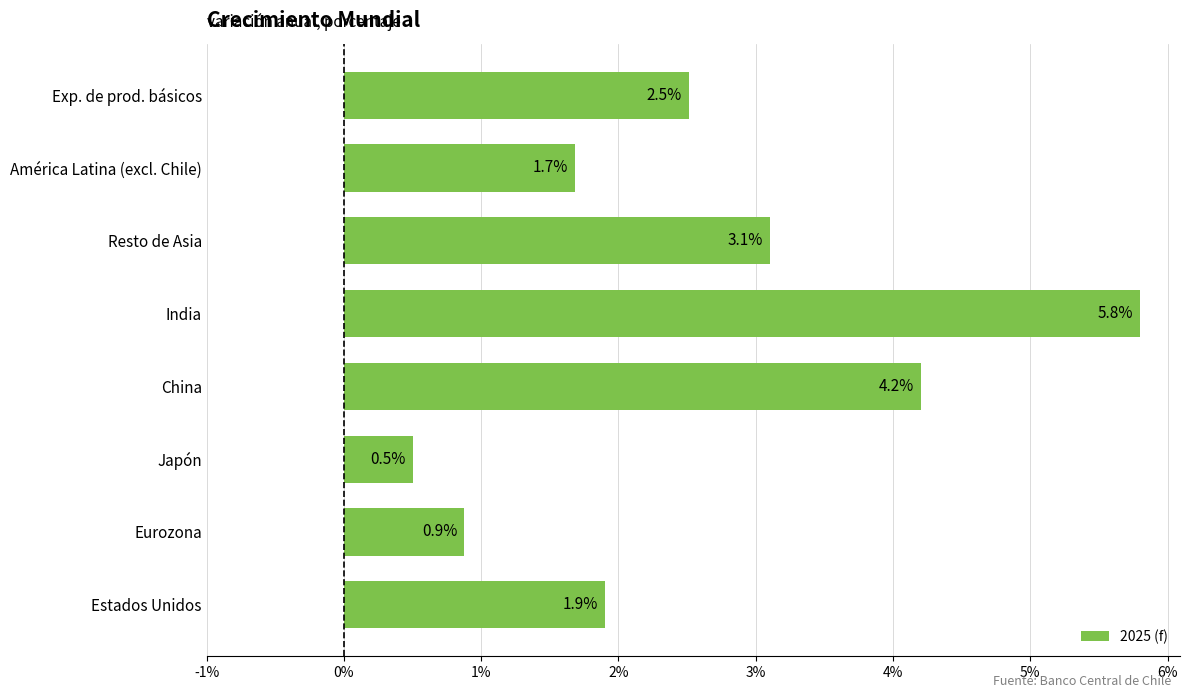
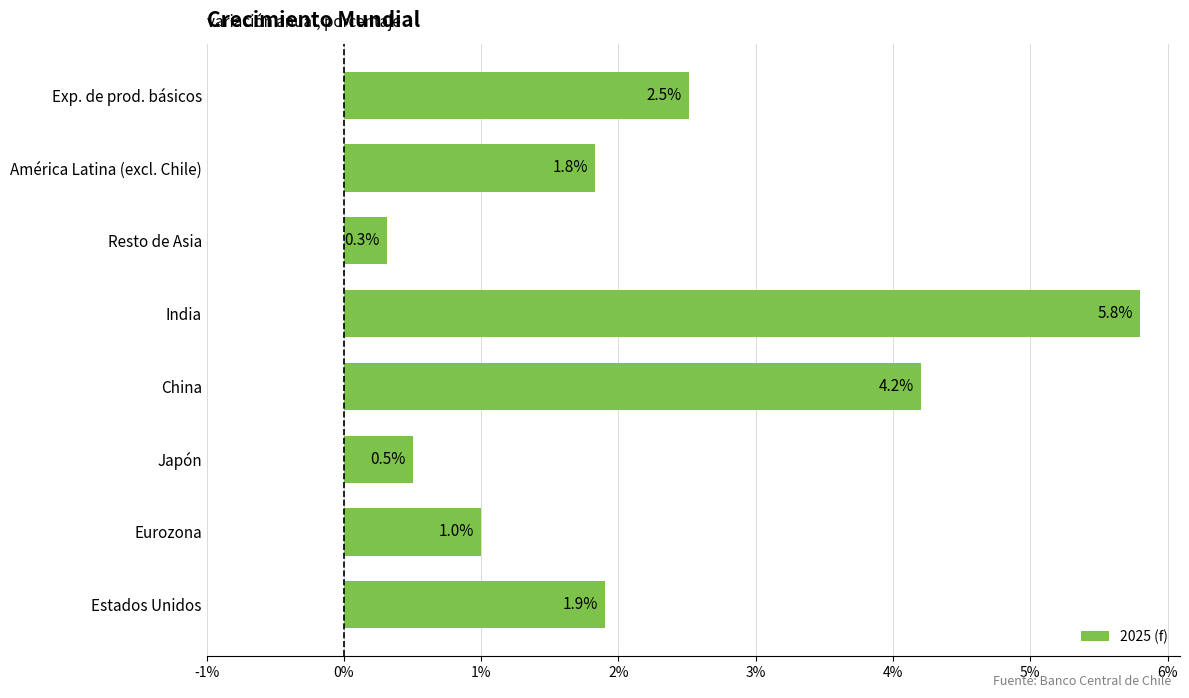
América Latina (excl. Chile): 1.7% -> 1.8%
Resto de Asia: 3.1% -> 0.3%
Eurozona: 0.9% -> 1.0%
